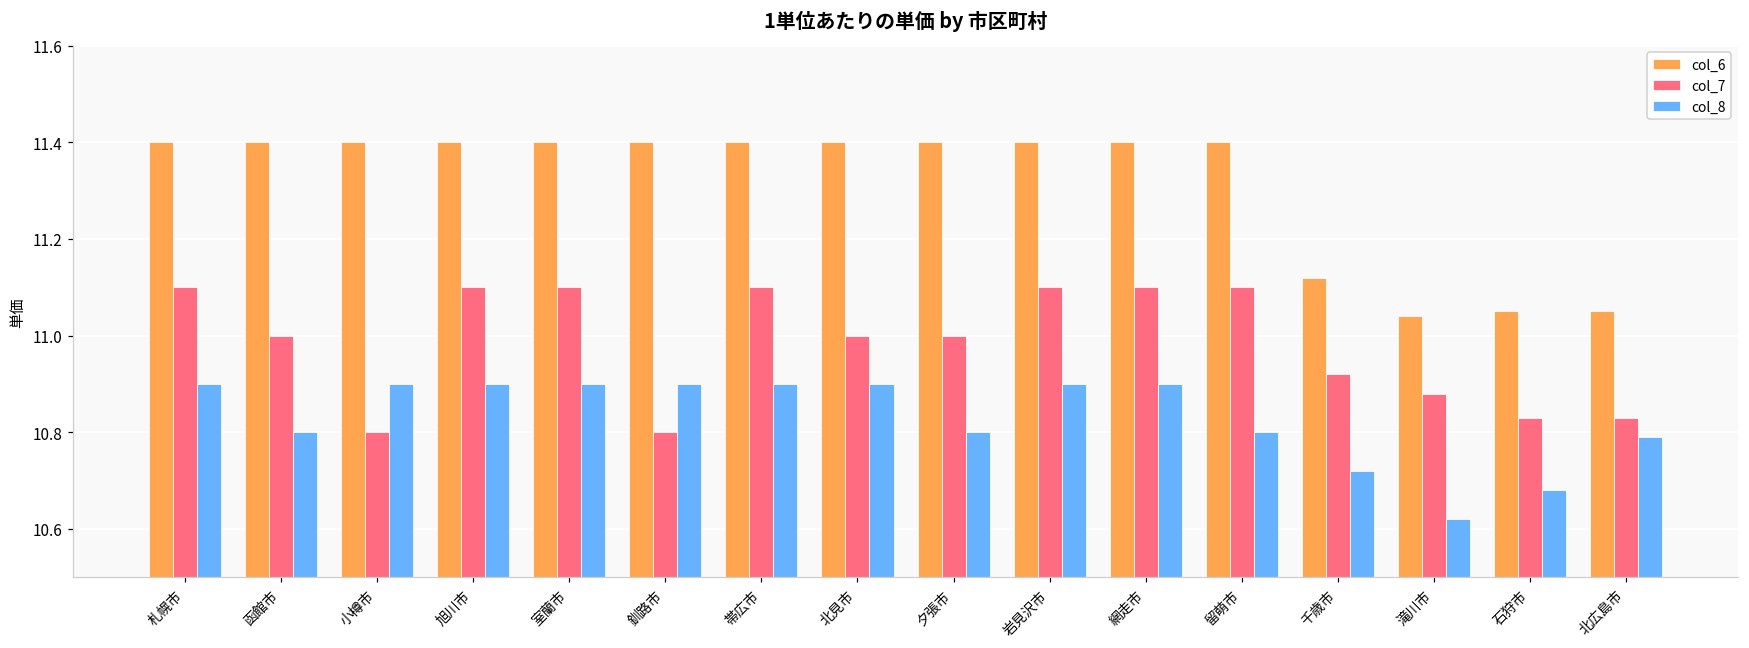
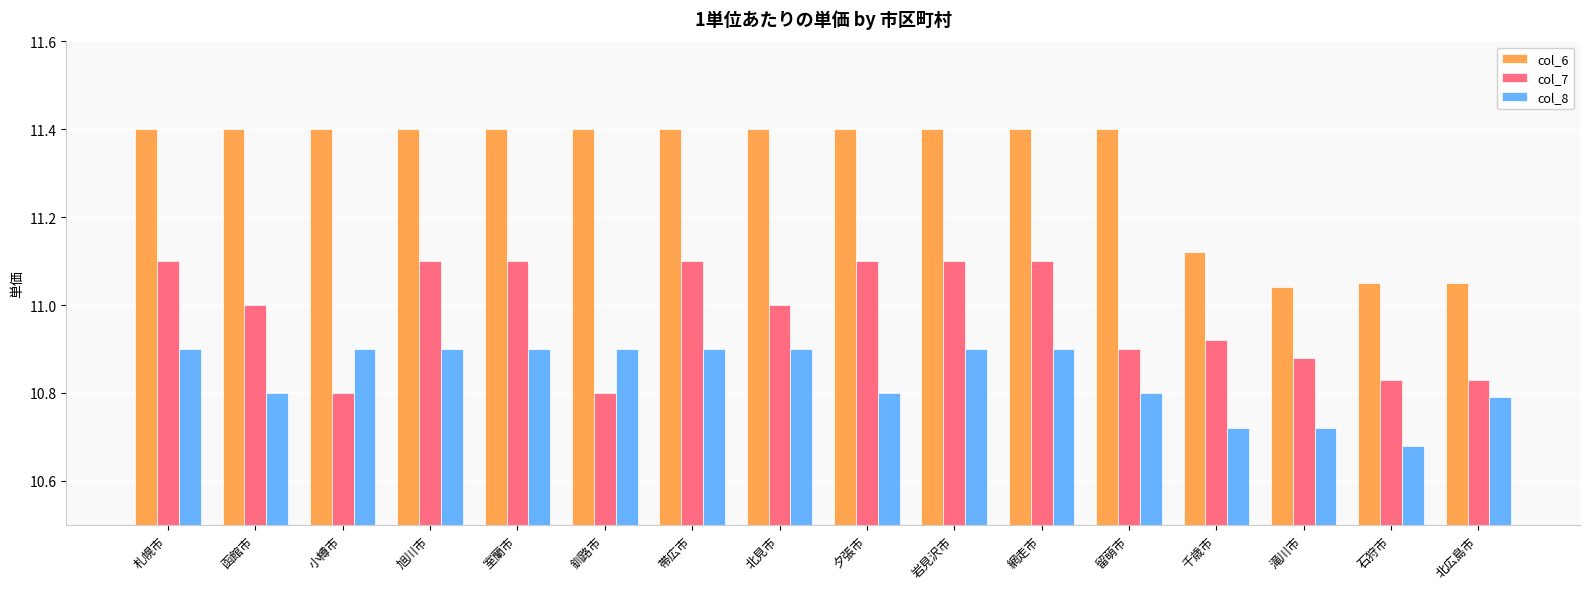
col_7, 夕張市: 11.0 -> 11.1
col_7, 留萌市: 11.1 -> 10.9
col_8, 滝川市: 10.62 -> 10.72
